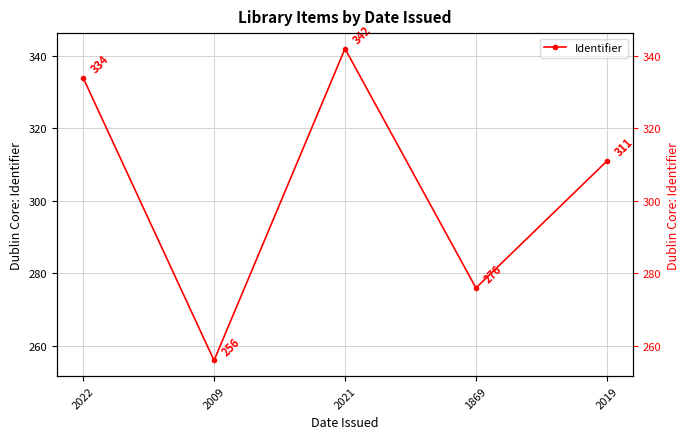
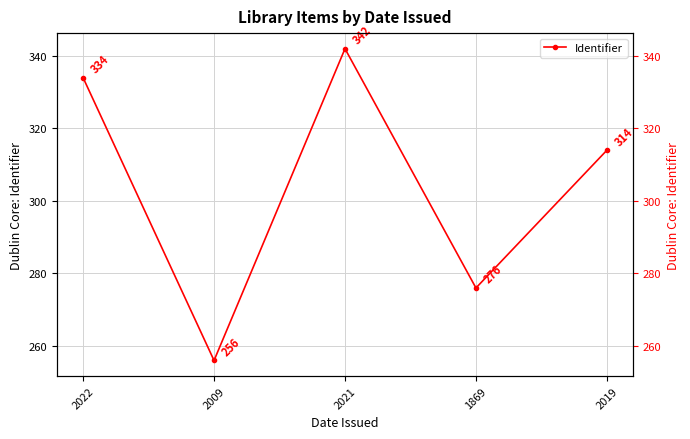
2019: 311 -> 314
